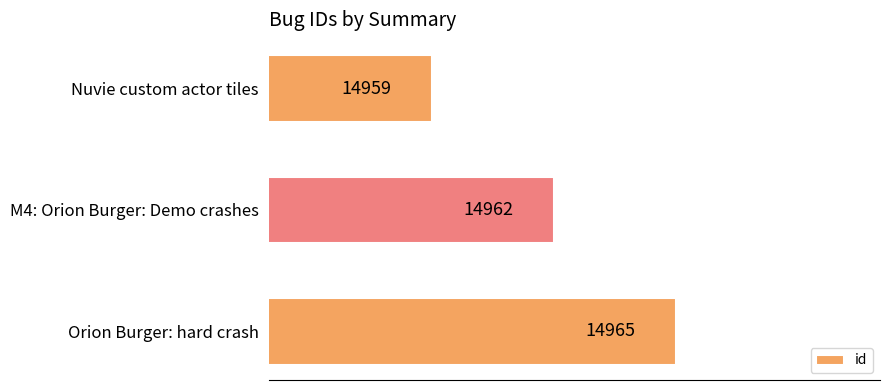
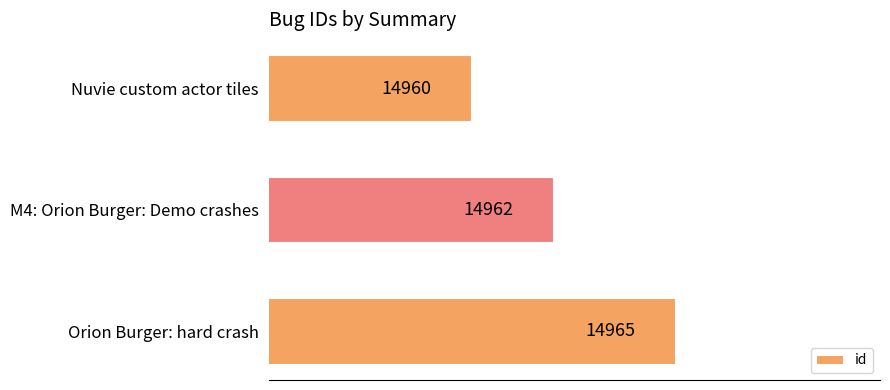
Nuvie custom actor tiles: 14959 -> 14960
